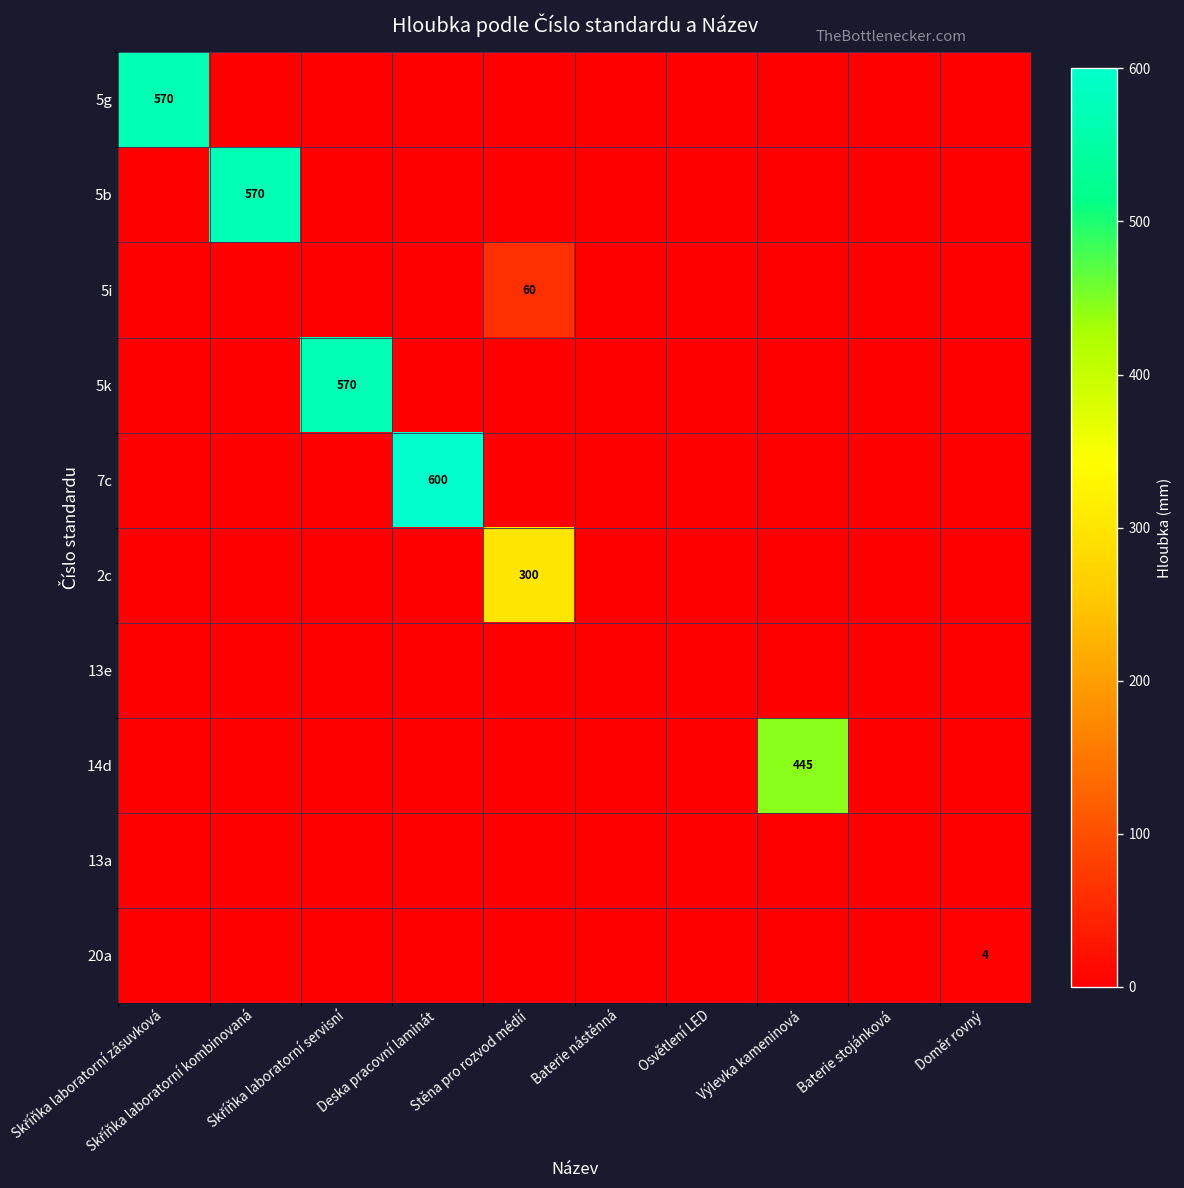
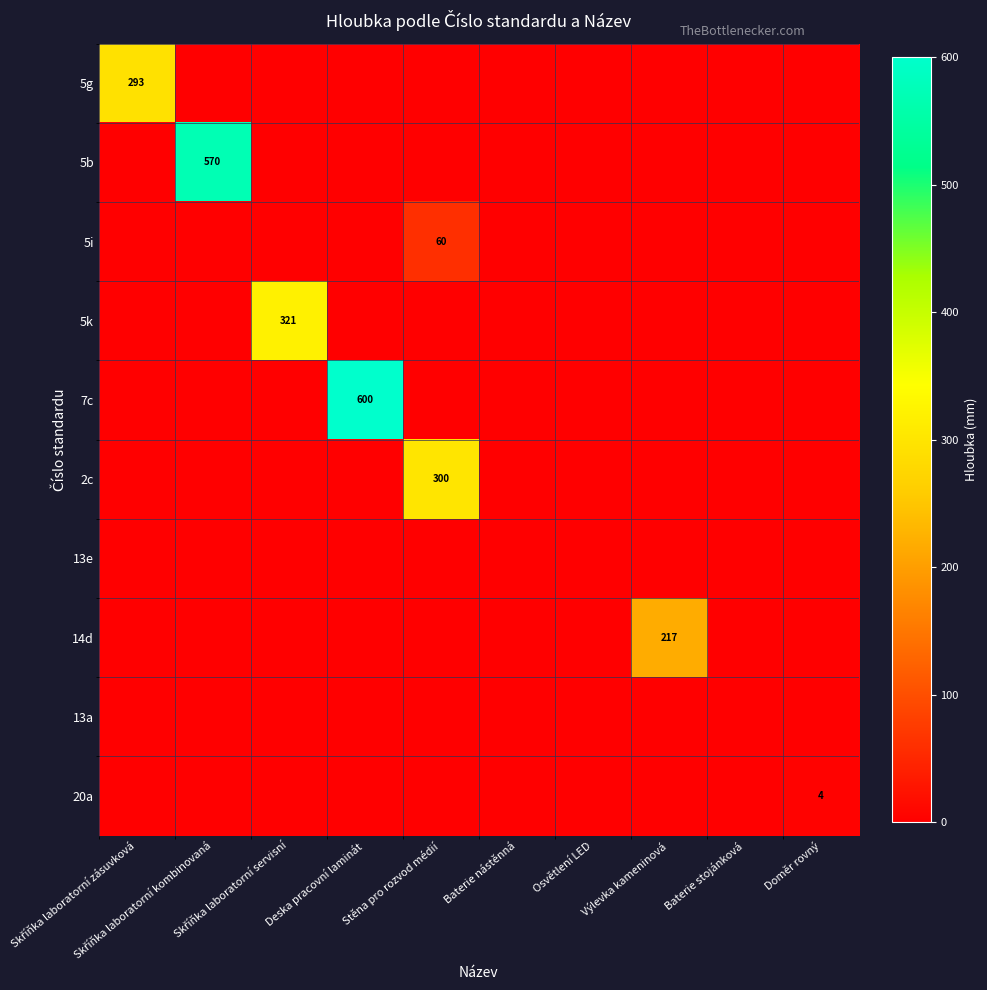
5g, Skříňka laboratorní zásuvková: 570 -> 293
5k, Skříňka laboratorní servisní: 570 -> 321
14d, Výlevka kameninová: 445 -> 217
